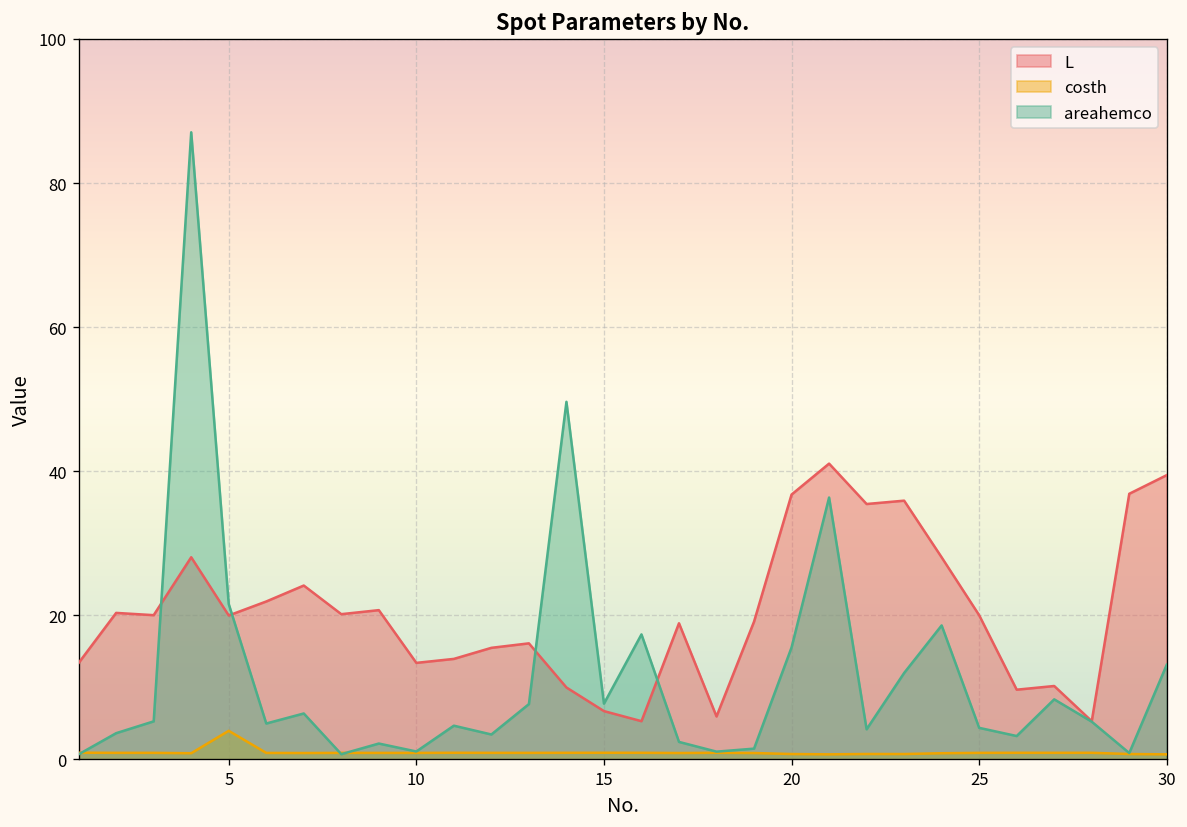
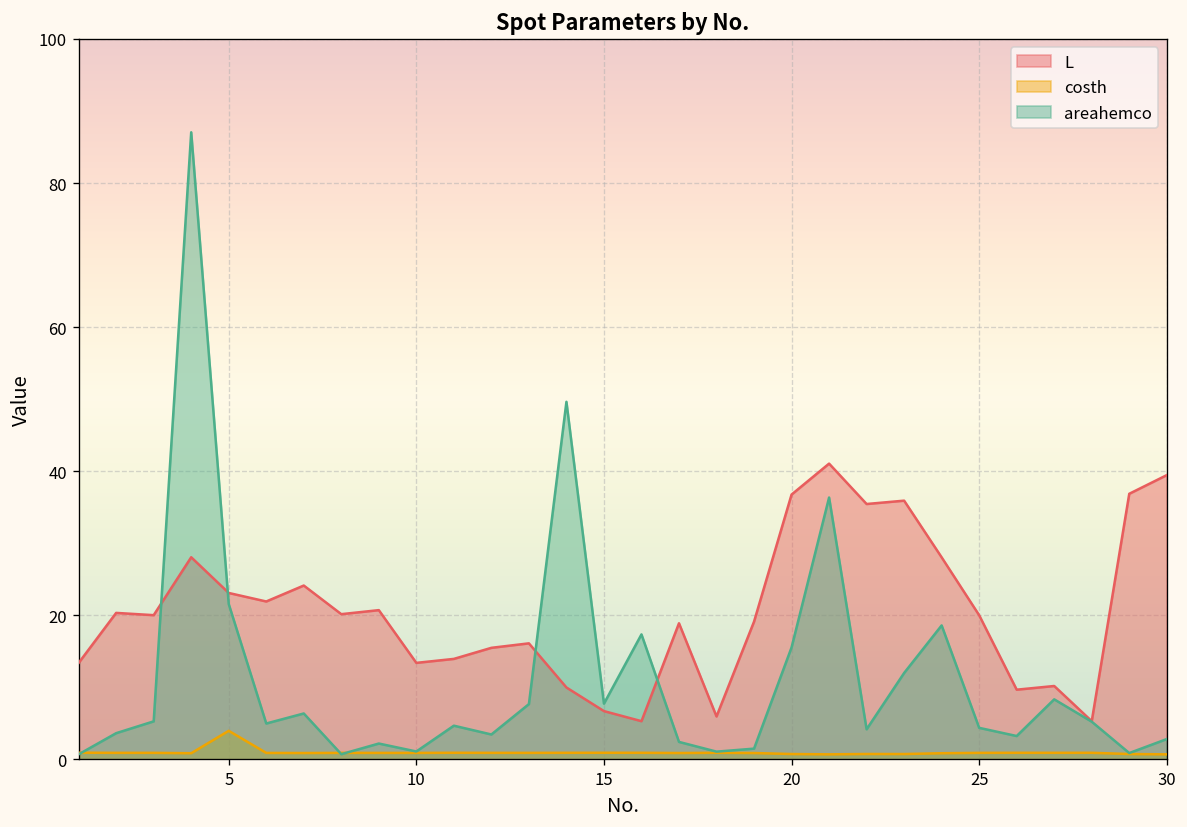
L, 5: 20 -> 23
areahemco, 30: 13 -> 3
